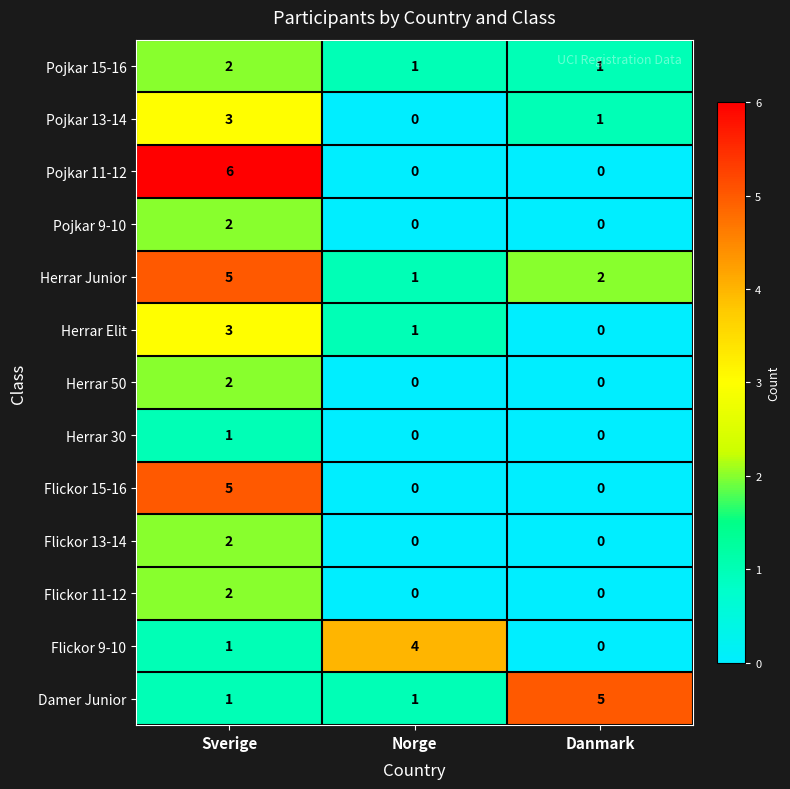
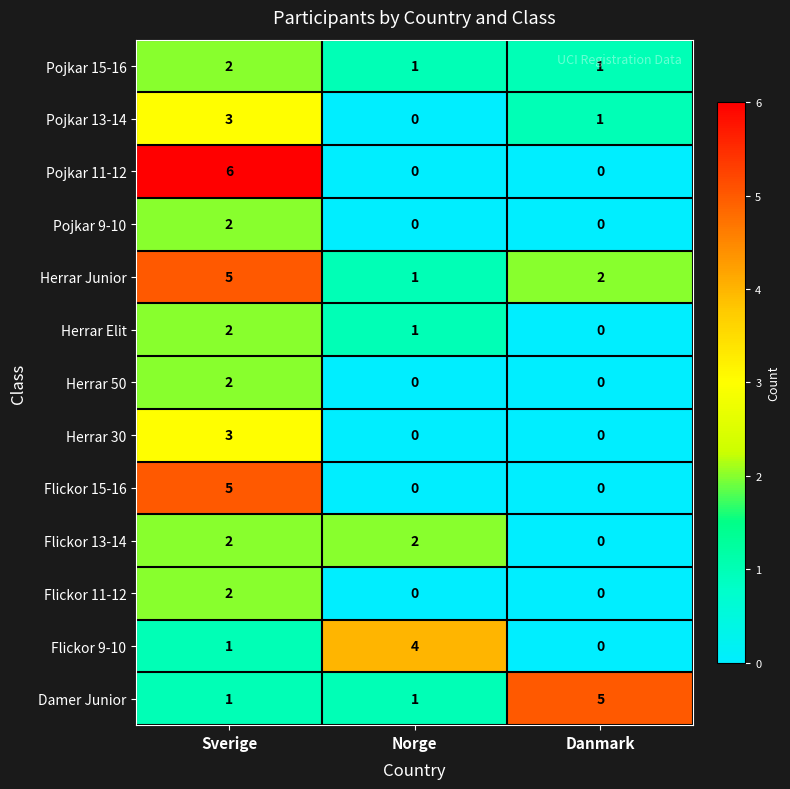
Herrar Elit, Sverige: 3 -> 2
Herrar 30, Sverige: 1 -> 3
Flickor 13-14, Norge: 0 -> 2
